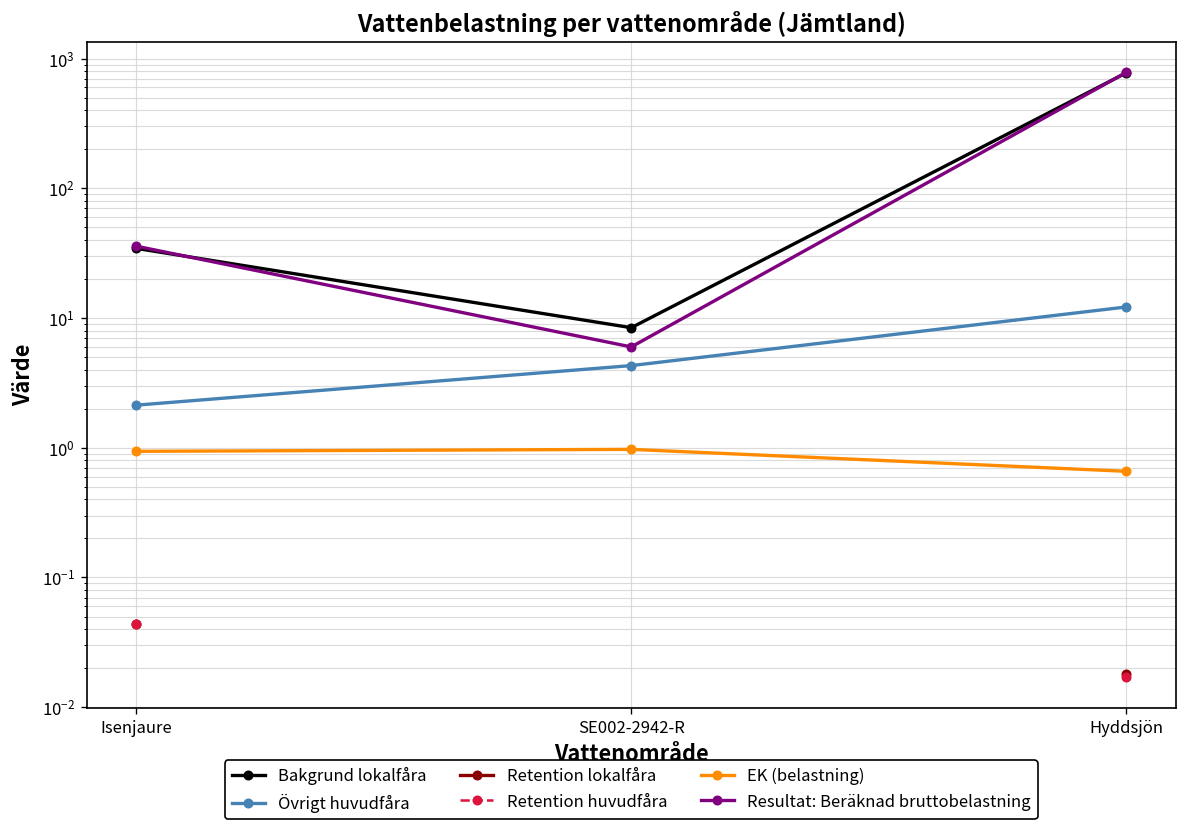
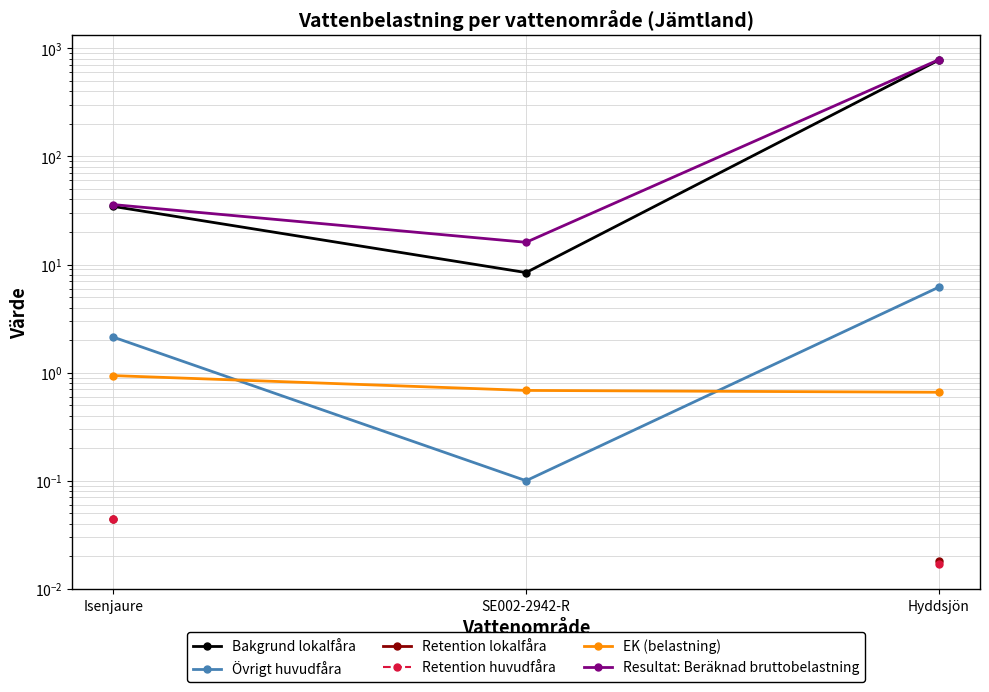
Övrigt huvudfåra, SE002-2942-R: 4.3 -> 0.1
EK (belastning), SE002-2942-R: 1.0 -> 0.7
Resultat: Beräknad bruttobelastning, SE002-2942-R: 6 -> 16
Övrigt huvudfåra, Hyddsjön: 12 -> 6
